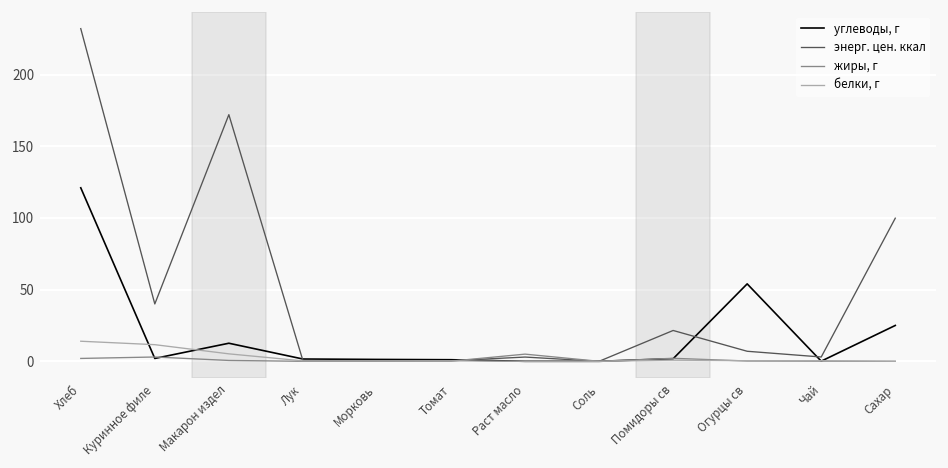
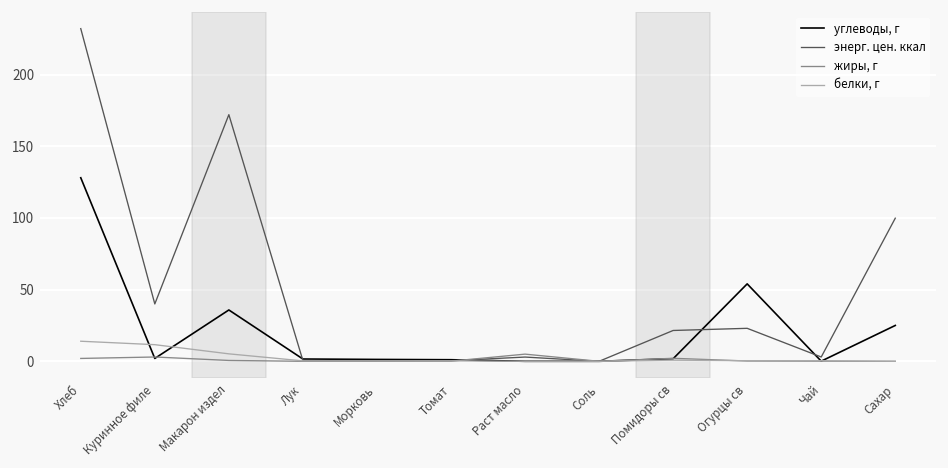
углеводы, г, Хлеб: 121 -> 128
углеводы, г, Макарон издел: 13 -> 36
энерг. цен. ккал, Огурцы св: 7 -> 23
